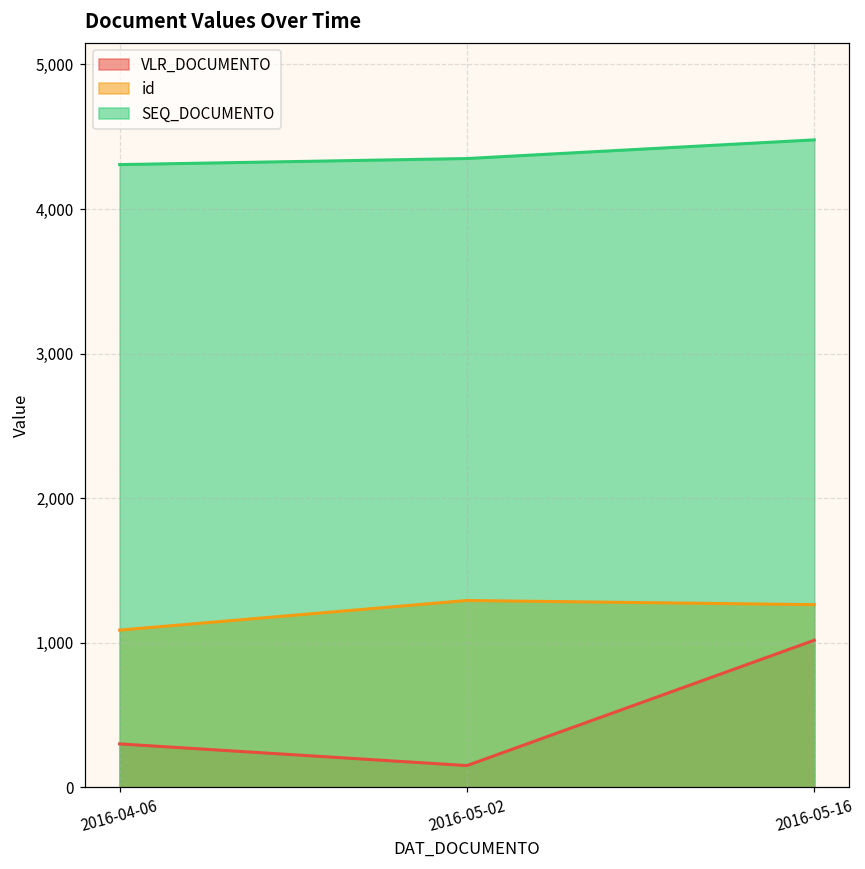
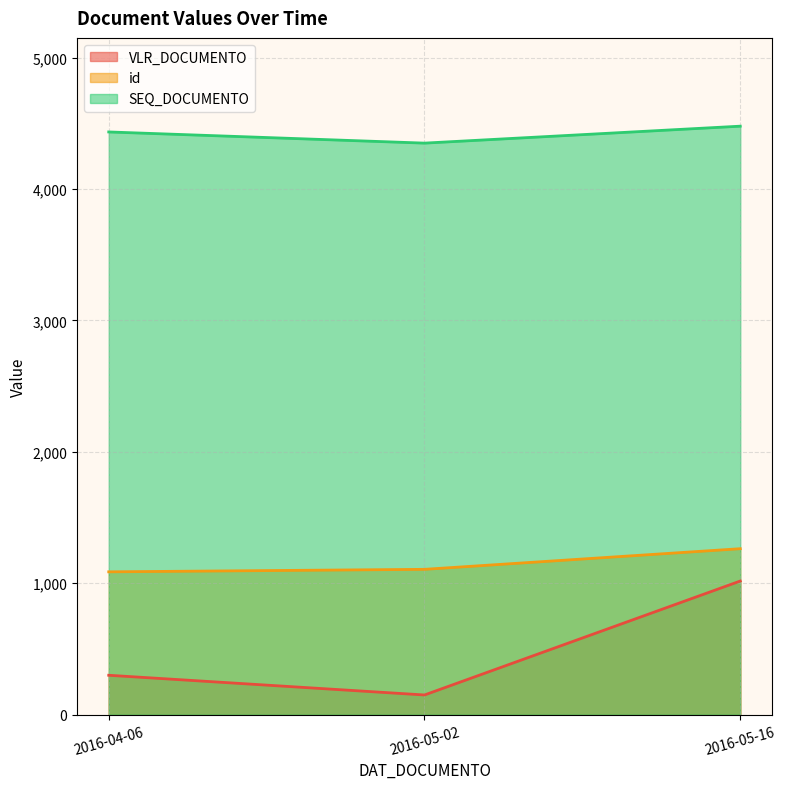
SEQ_DOCUMENTO, 2016-04-06: 4,310 -> 4,430
id, 2016-05-02: 1,290 -> 1,110
